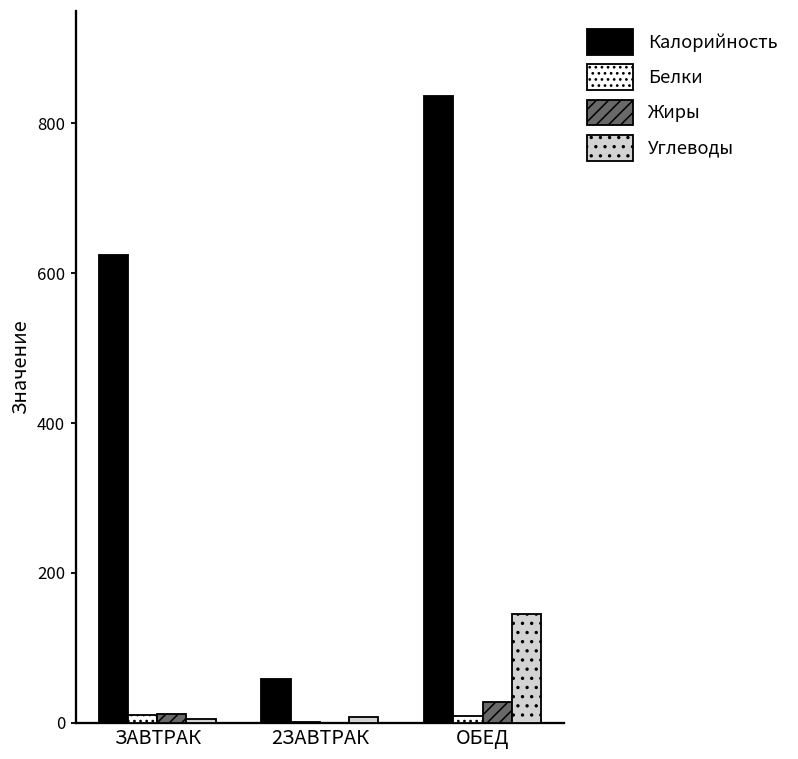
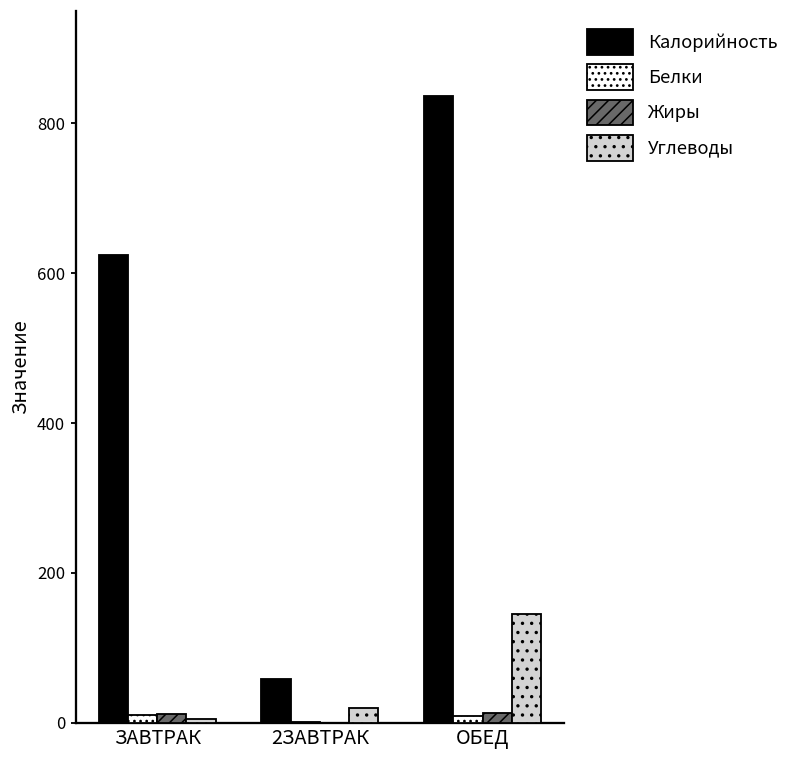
Углеводы, 2ЗАВТРАК: 10 -> 20
Жиры, ОБЕД: 30 -> 10
